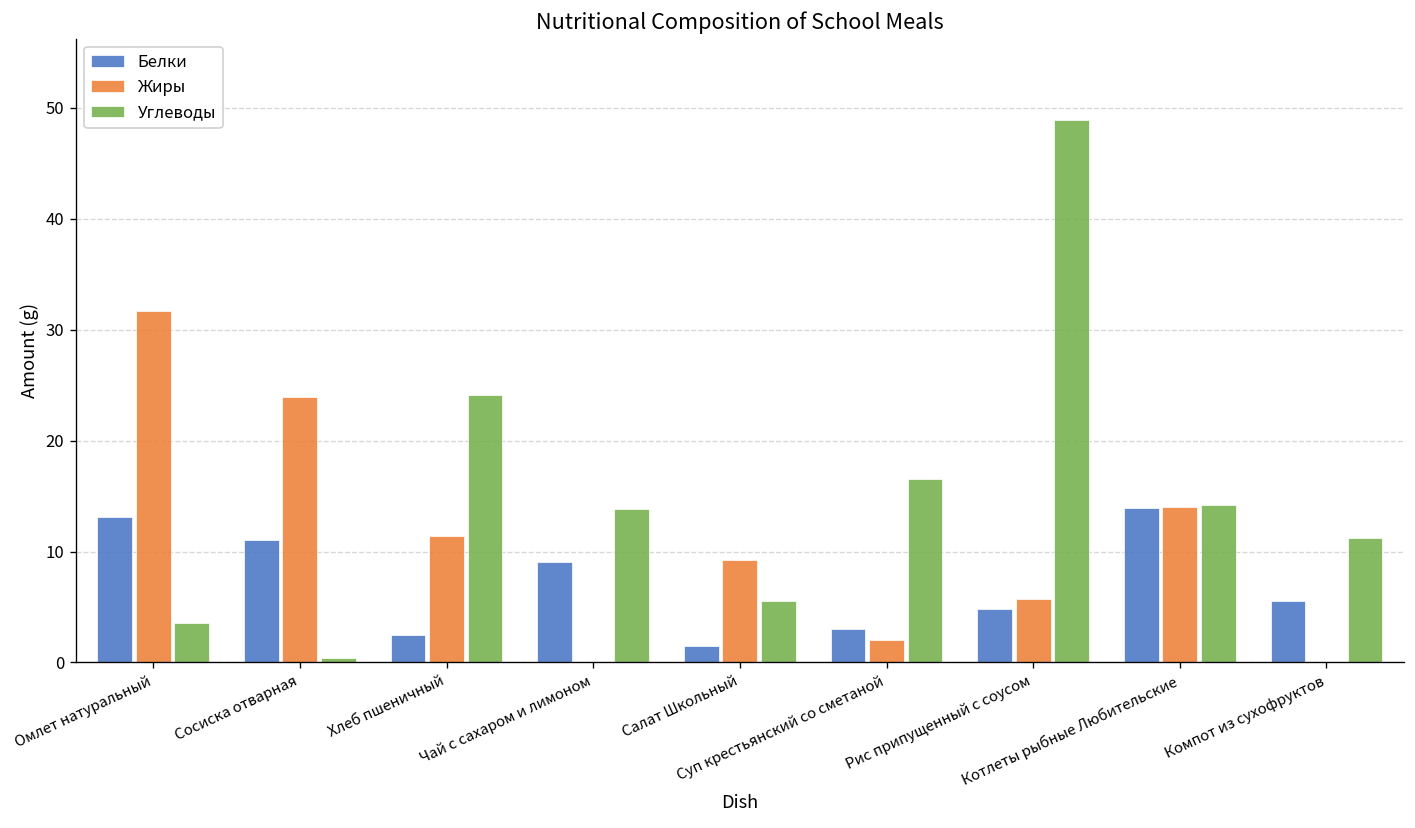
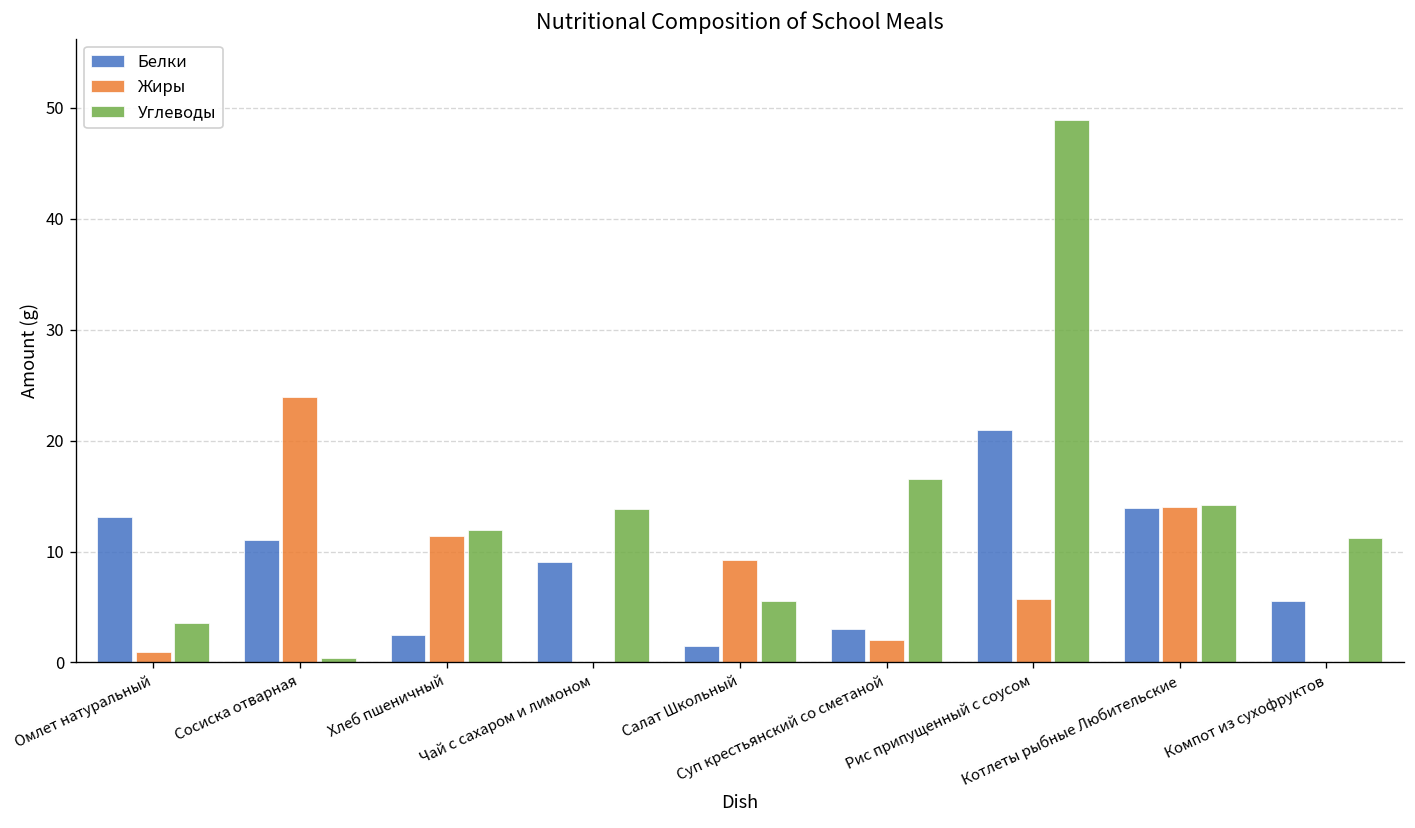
Жиры, Омлет натуральный: 32 -> 1
Углеводы, Хлеб пшеничный: 24 -> 12
Белки, Рис припущенный с соусом: 5 -> 21
